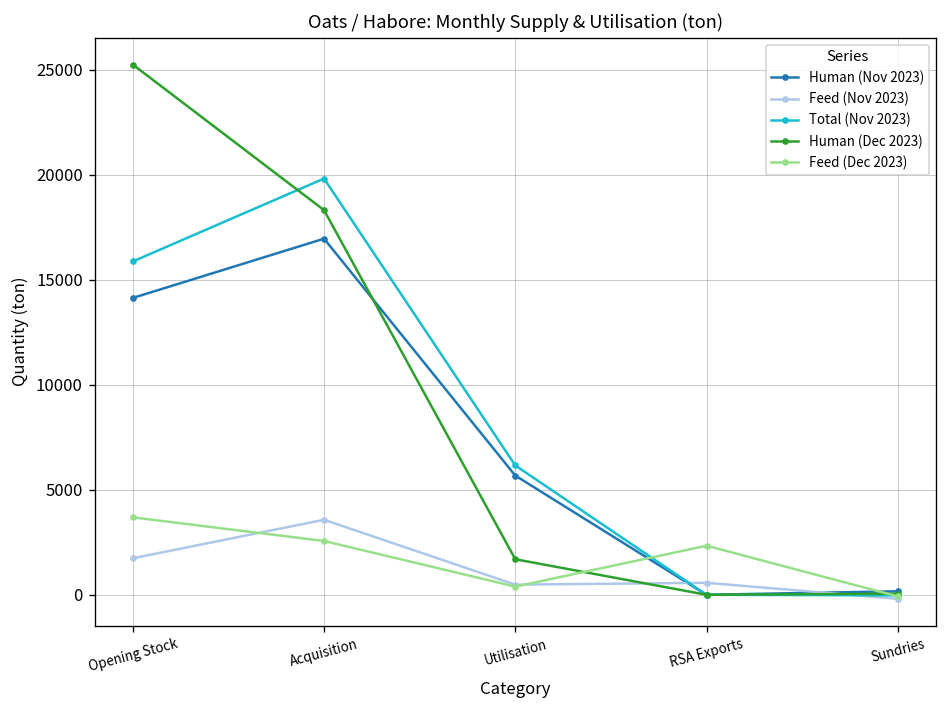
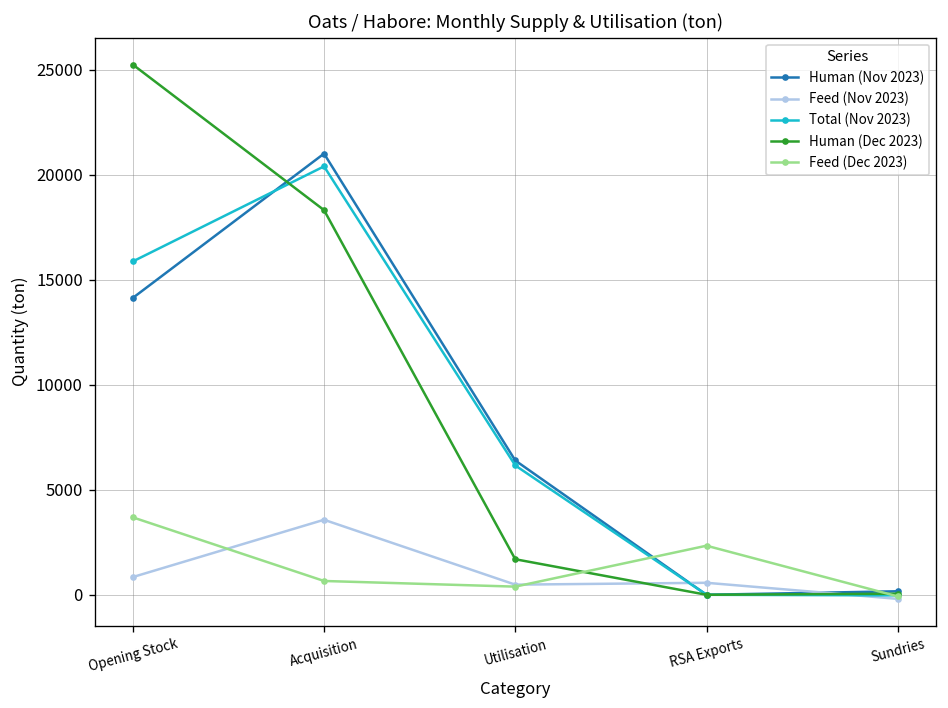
Feed (Nov 2023), Opening Stock: 1700 -> 800
Human (Nov 2023), Acquisition: 17000 -> 21000
Total (Nov 2023), Acquisition: 19800 -> 20400
Feed (Dec 2023), Acquisition: 2600 -> 700
Human (Nov 2023), Utilisation: 5700 -> 6400
